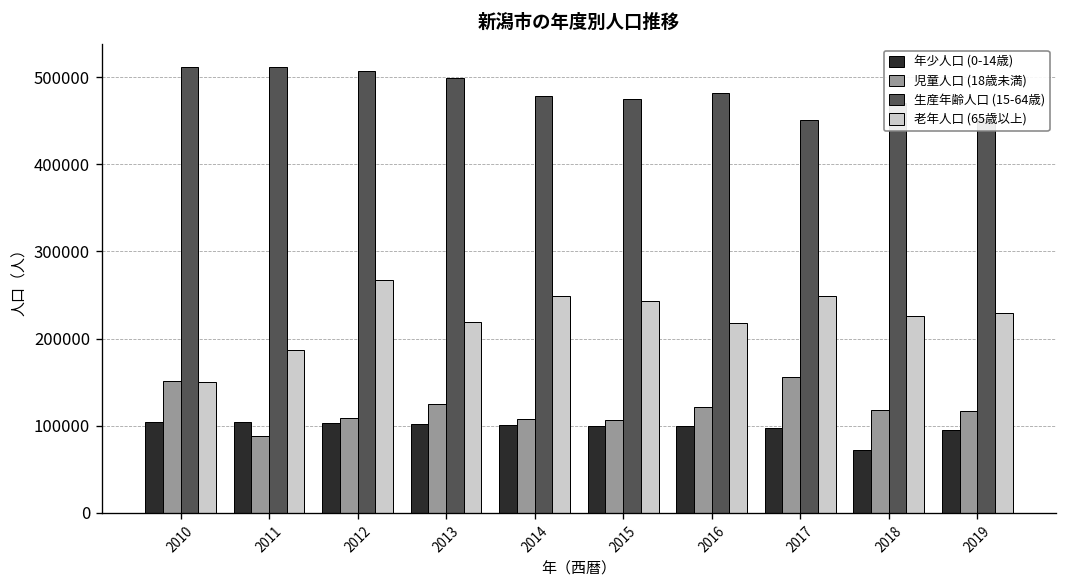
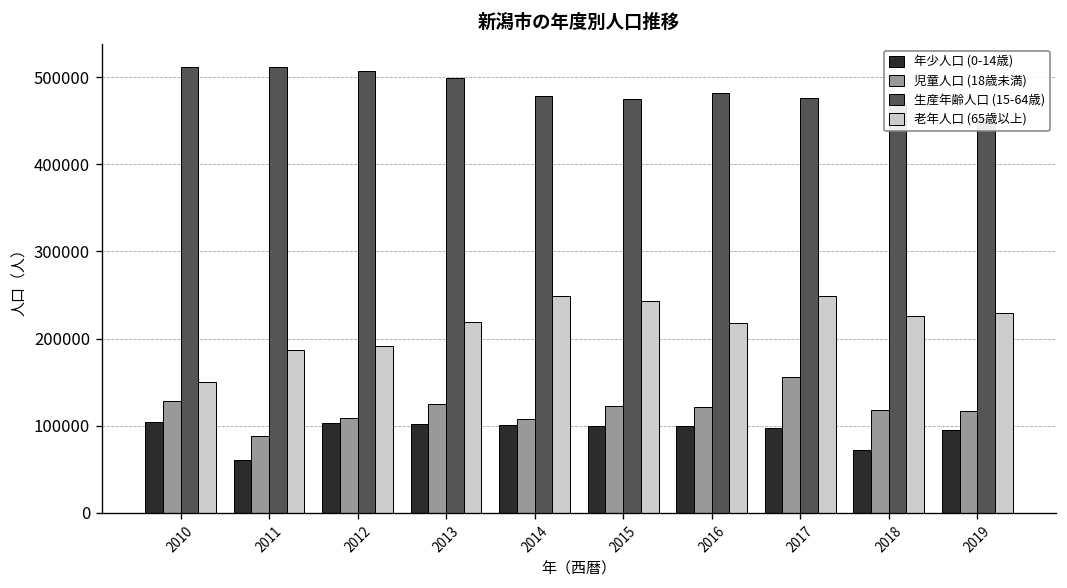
児童人口 (18歳未満), 2010: 150000 -> 130000
年少人口 (0-14歳), 2011: 100000 -> 60000
老年人口 (65歳以上), 2012: 270000 -> 190000
児童人口 (18歳未満), 2015: 110000 -> 120000
生産年齢人口 (15-64歳), 2017: 450000 -> 480000
